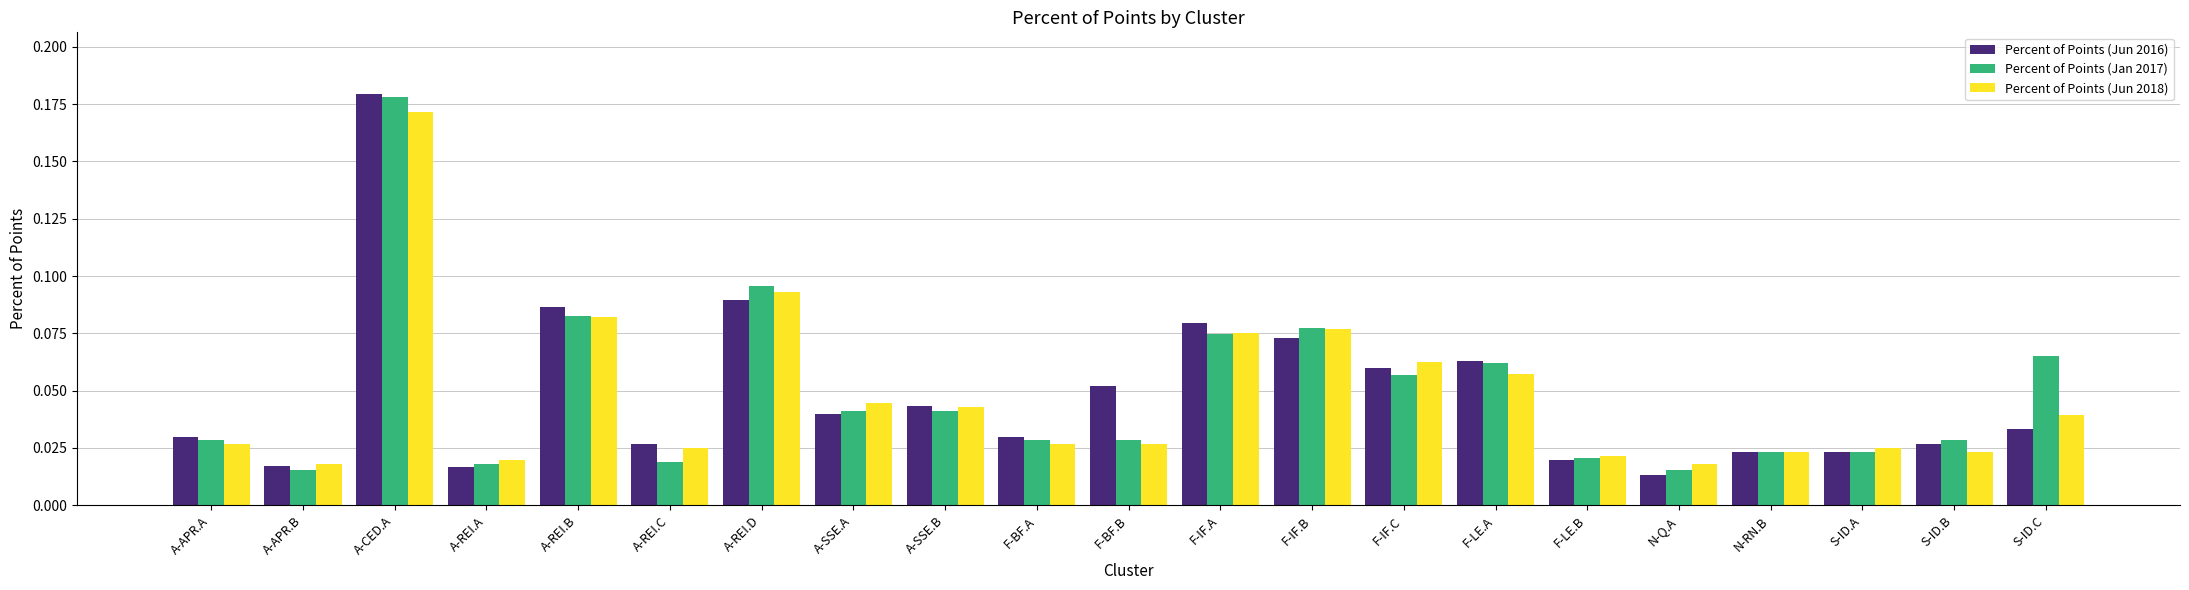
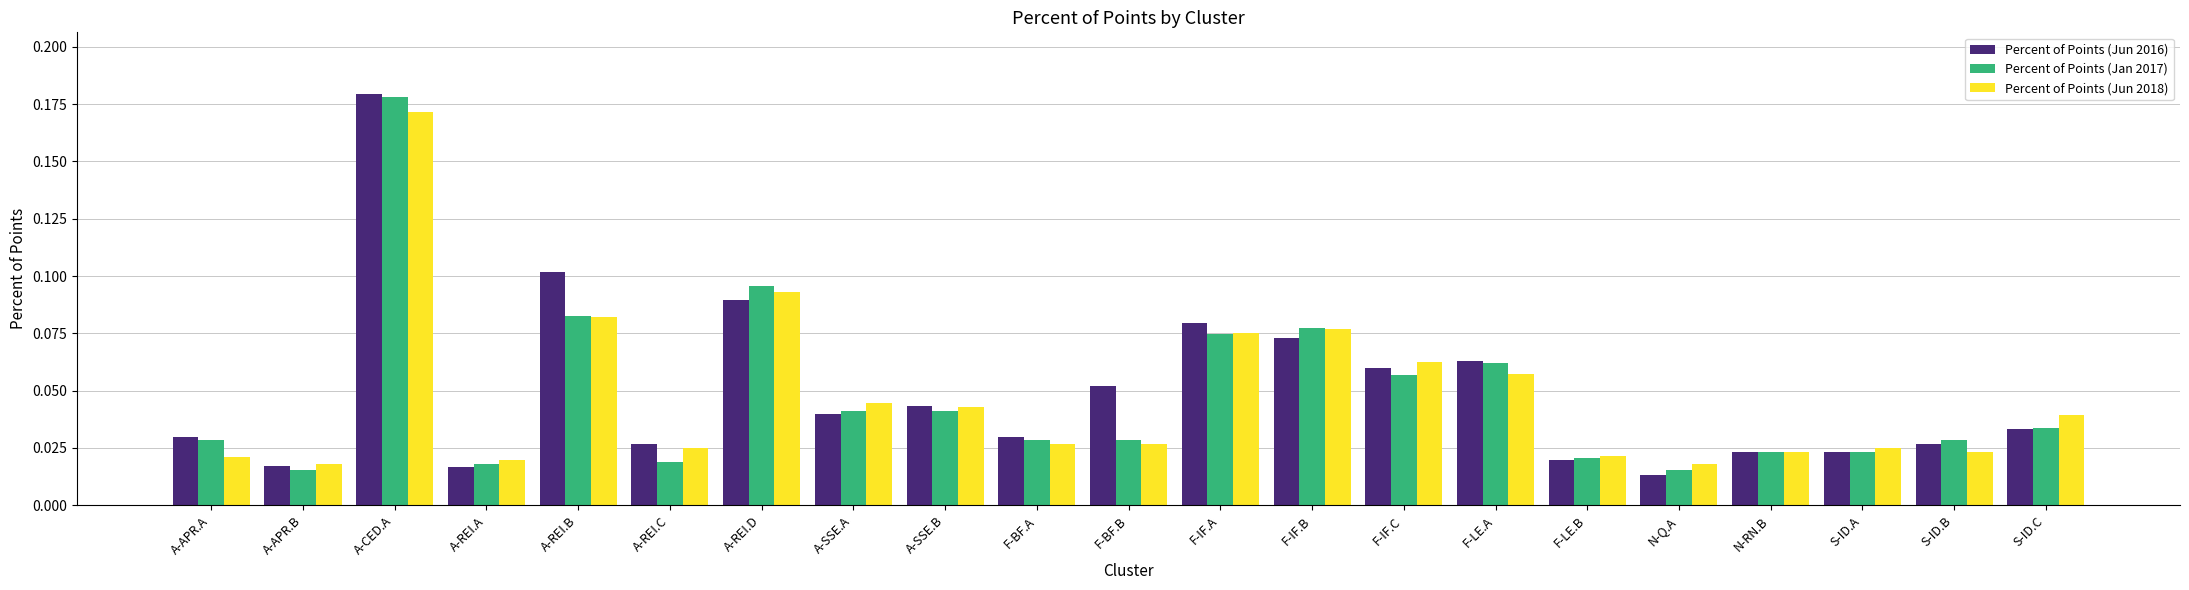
Percent of Points (Jun 2018), A-APR.A: 0.027 -> 0.021
Percent of Points (Jun 2016), A-REI.B: 0.086 -> 0.102
Percent of Points (Jan 2017), S-ID.C: 0.065 -> 0.034
